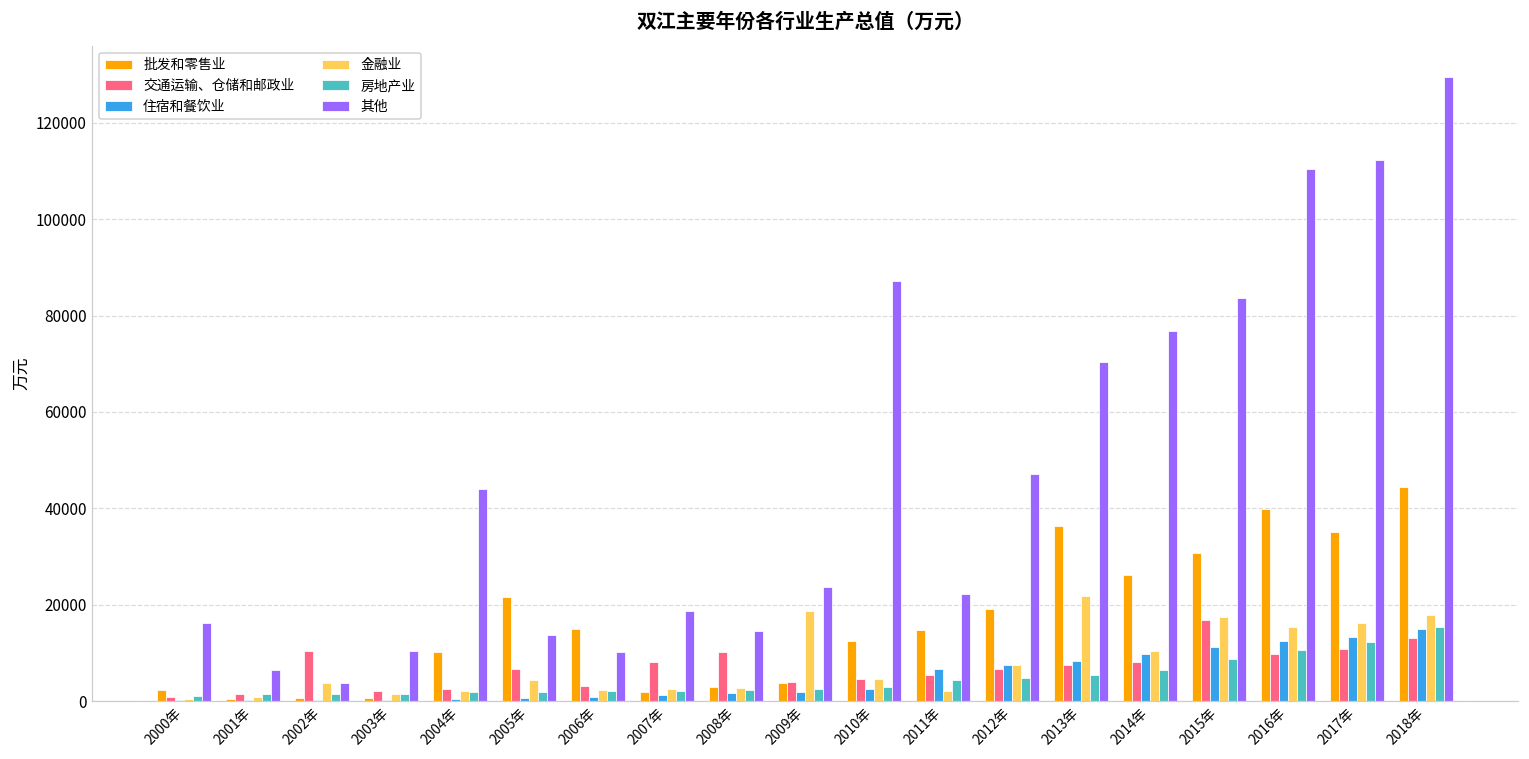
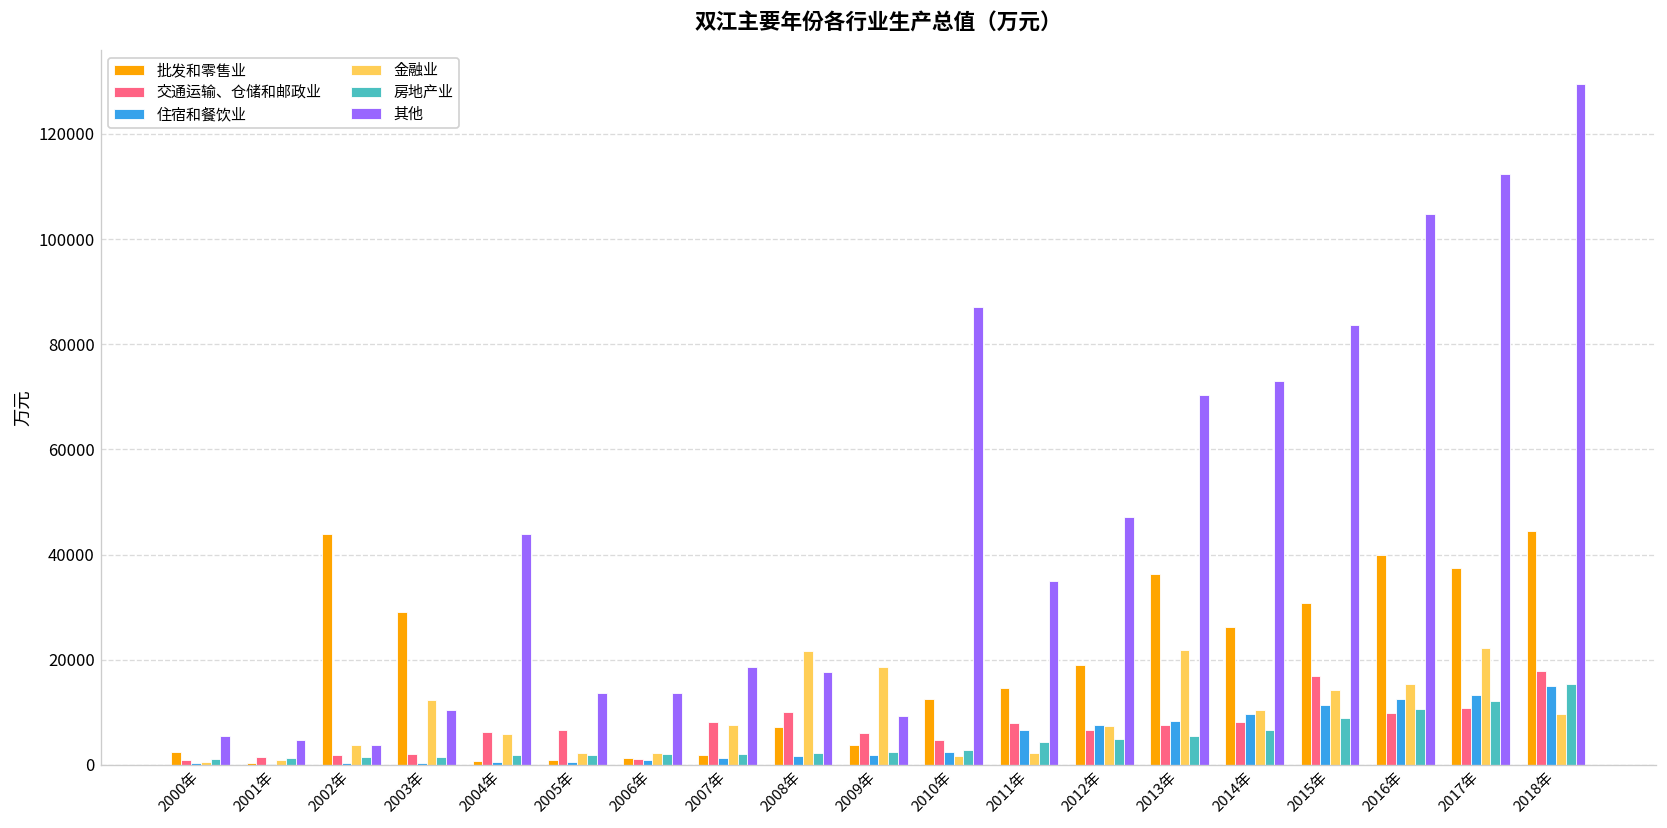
其他, 2000年: 16000 -> 6000
其他, 2001年: 7000 -> 5000
批发和零售业, 2002年: 1000 -> 44000
交通运输、仓储和邮政业, 2002年: 10000 -> 2000
批发和零售业, 2003年: 1000 -> 29000
金融业, 2003年: 2000 -> 12000
批发和零售业, 2004年: 10000 -> 1000
交通运输、仓储和邮政业, 2004年: 2000 -> 6000
金融业, 2004年: 2000 -> 6000
批发和零售业, 2005年: 22000 -> 1000
金融业, 2005年: 4000 -> 2000
批发和零售业, 2006年: 15000 -> 1000
交通运输、仓储和邮政业, 2006年: 3000 -> 1000
其他, 2006年: 10000 -> 14000
金融业, 2007年: 3000 -> 8000
批发和零售业, 2008年: 3000 -> 7000
金融业, 2008年: 3000 -> 22000
其他, 2008年: 15000 -> 18000
交通运输、仓储和邮政业, 2009年: 4000 -> 6000
其他, 2009年: 24000 -> 9000
金融业, 2010年: 5000 -> 2000
交通运输、仓储和邮政业, 2011年: 5000 -> 8000
其他, 2011年: 22000 -> 35000
其他, 2014年: 77000 -> 73000
金融业, 2015年: 17000 -> 14000
其他, 2016年: 110000 -> 105000
批发和零售业, 2017年: 35000 -> 37000
金融业, 2017年: 16000 -> 22000
交通运输、仓储和邮政业, 2018年: 13000 -> 18000
金融业, 2018年: 18000 -> 10000
